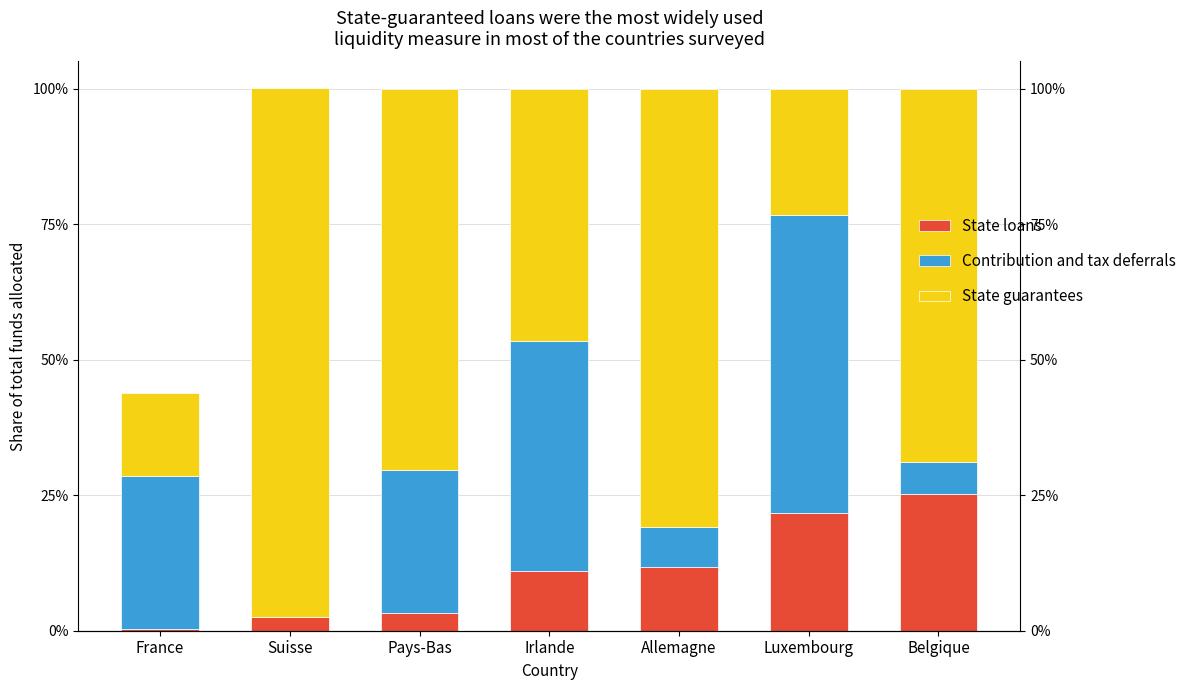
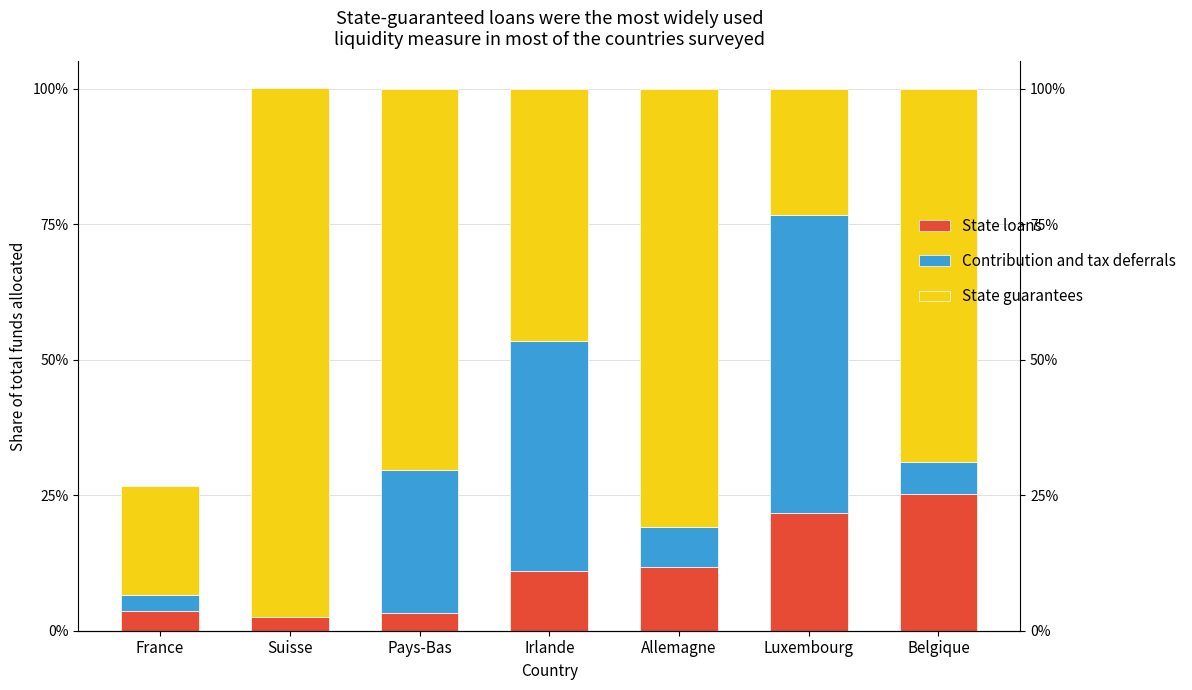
State loans, France: 0% -> 4%
Contribution and tax deferrals, France: 28% -> 3%
State guarantees, France: 15% -> 20%
